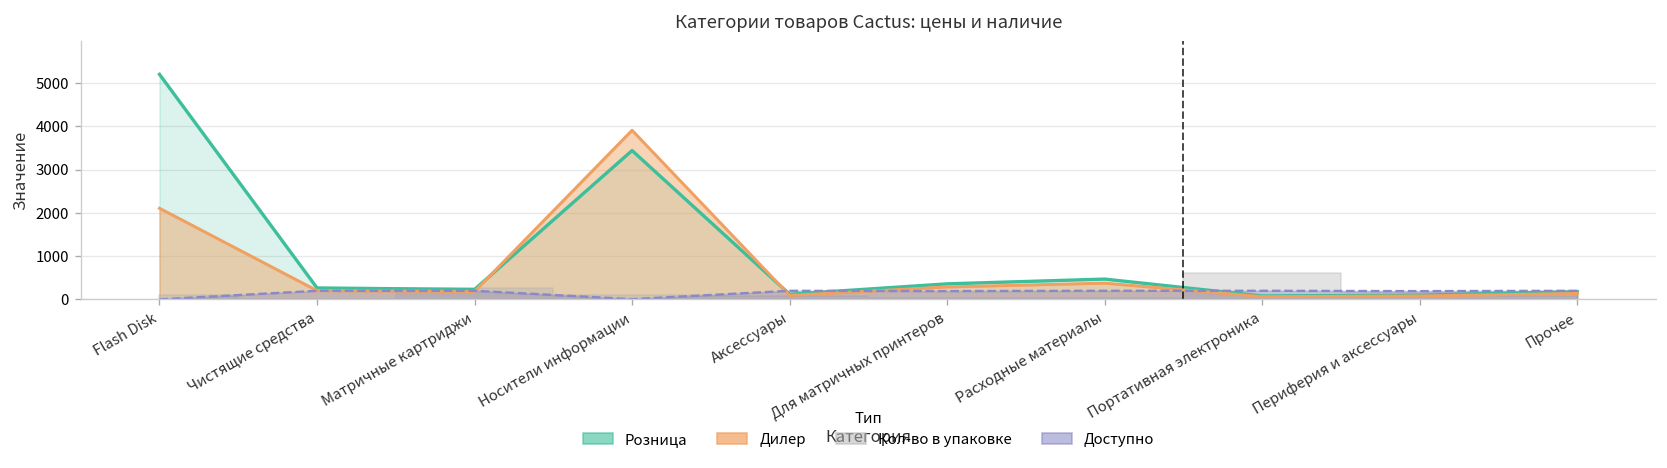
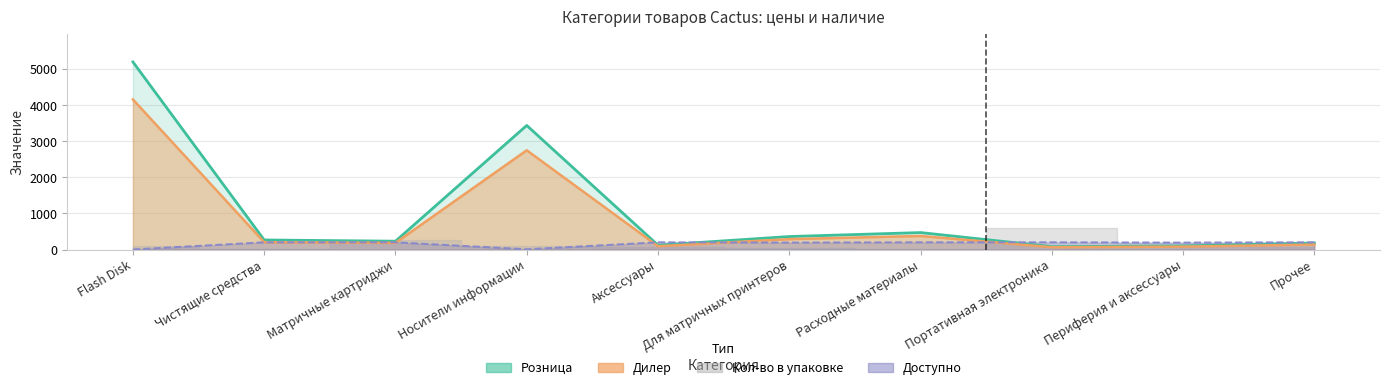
Дилер, Flash Disk: 2100 -> 4200
Дилер, Носители информации: 3900 -> 2800
